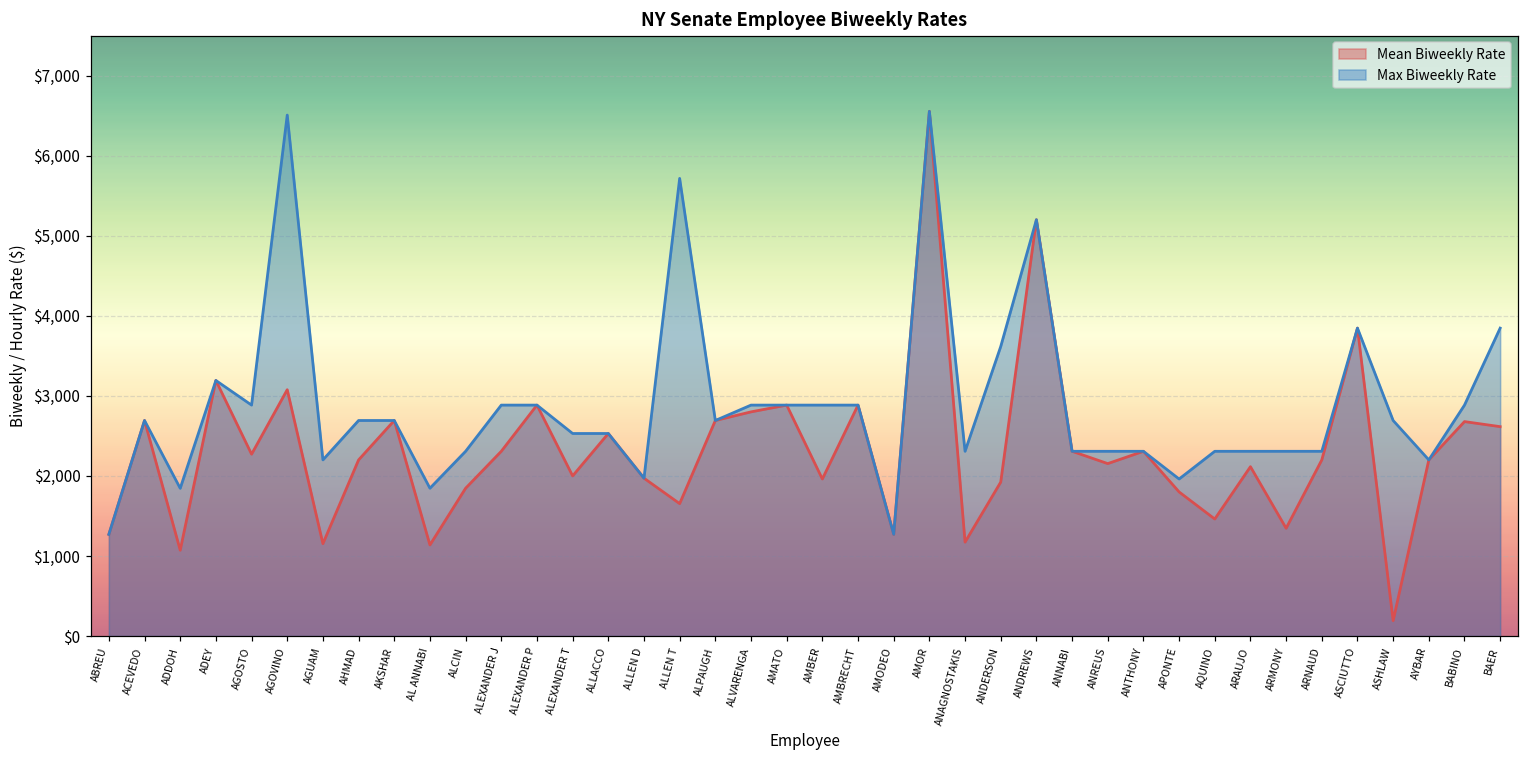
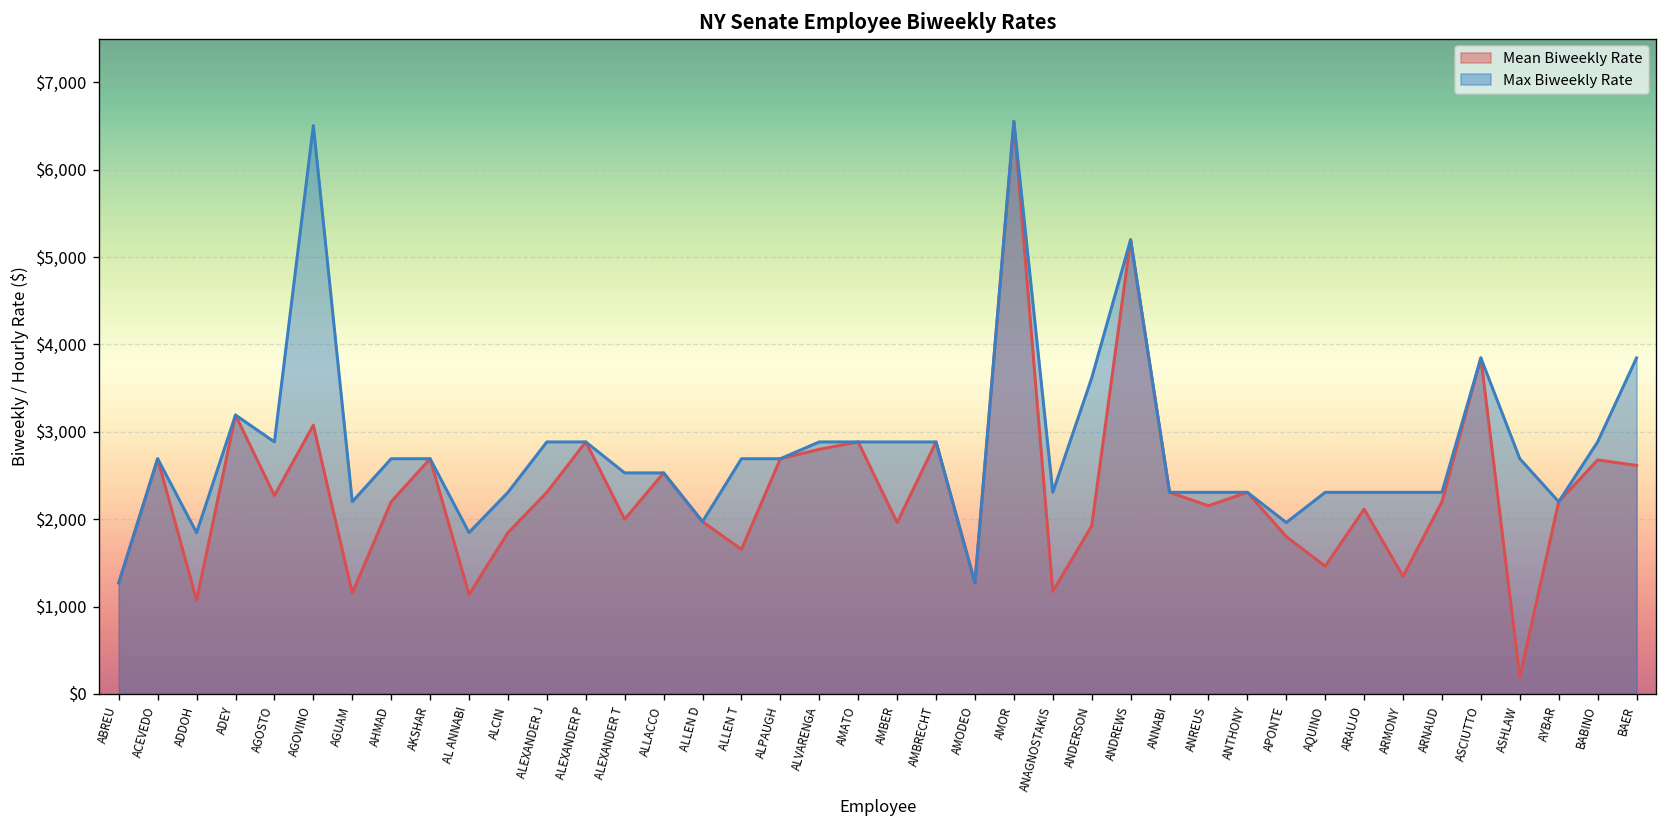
Max Biweekly Rate, ALLEN T: $5,700 -> $2,700
